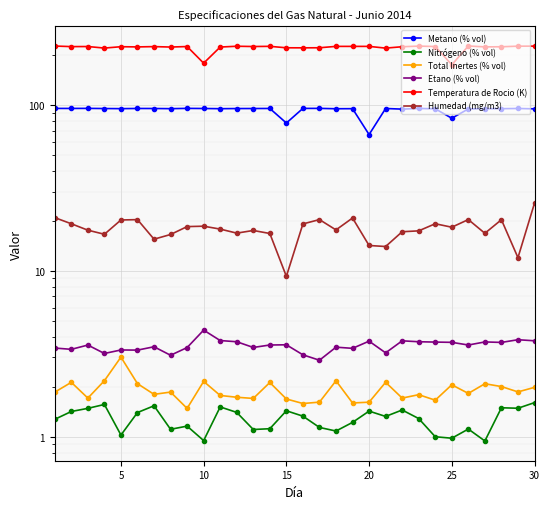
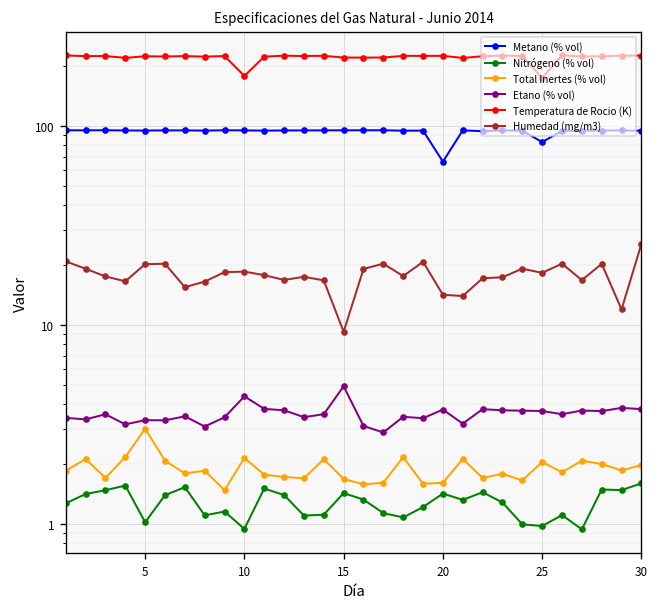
Metano (% vol), 15: 80 -> 100
Etano (% vol), 15: 3.6 -> 4.9
